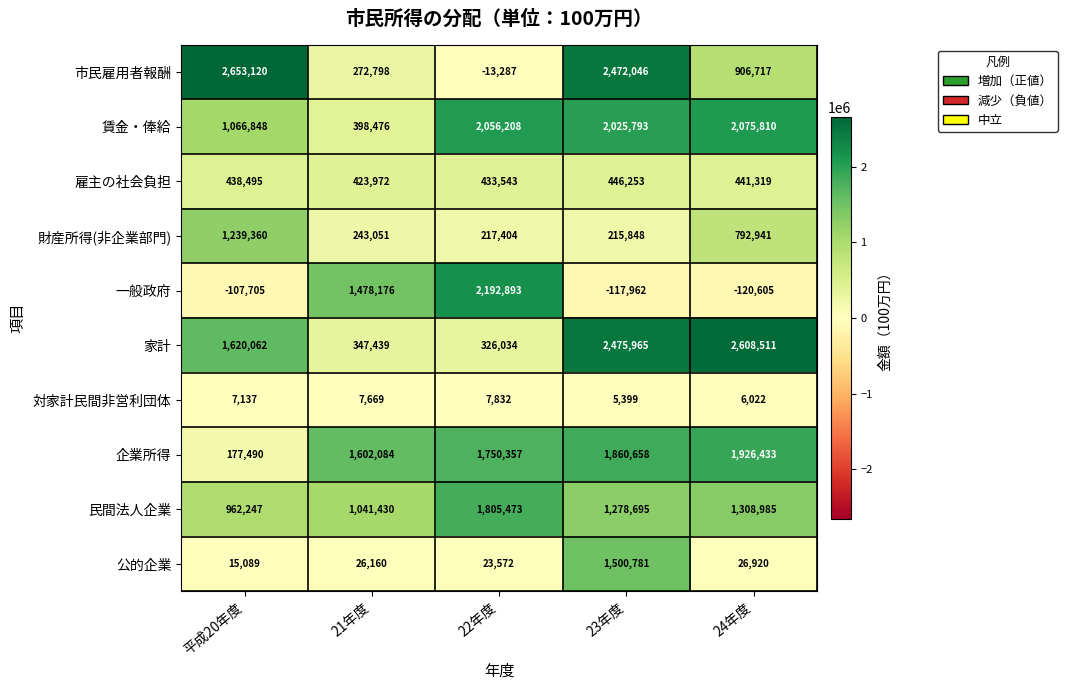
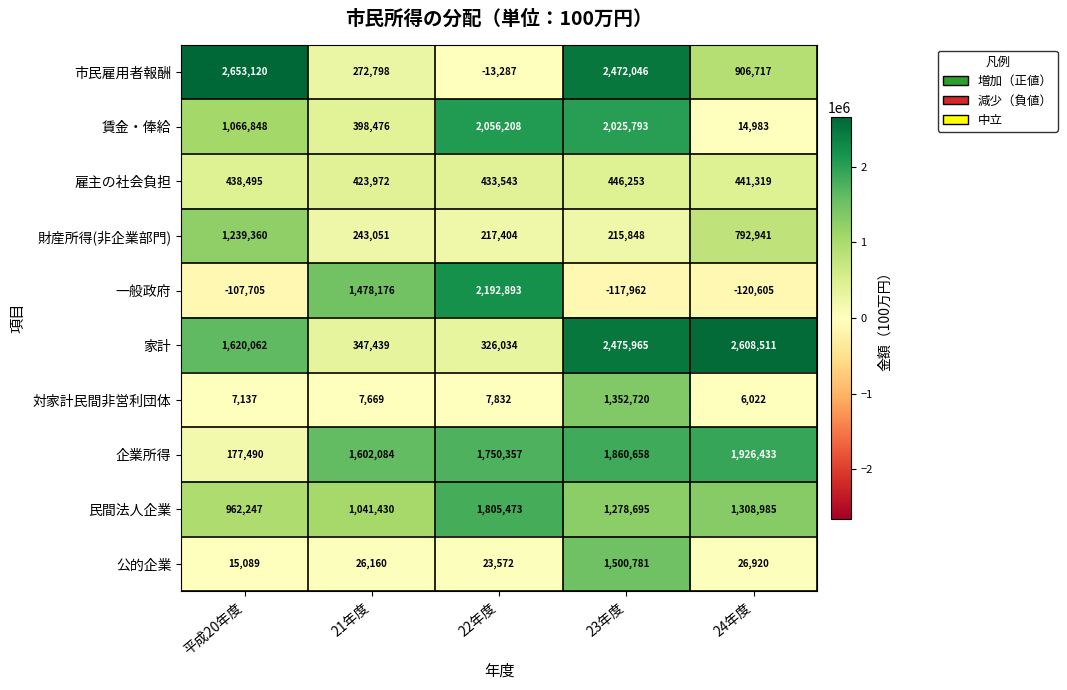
賃金・俸給, 24年度: 2,075,810 -> 14,983
対家計民間非営利団体, 23年度: 5,399 -> 1,352,720
